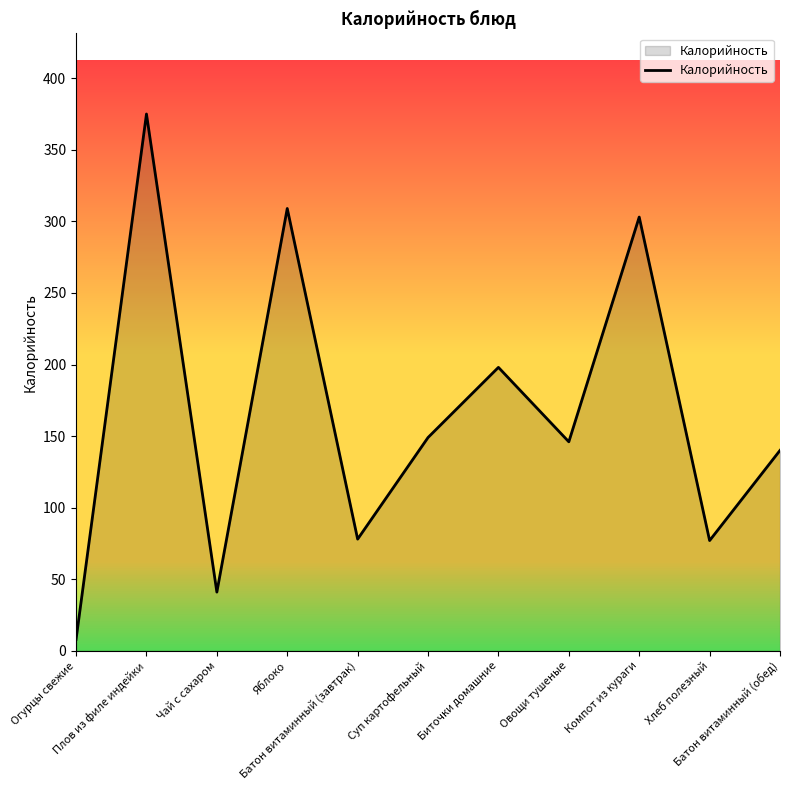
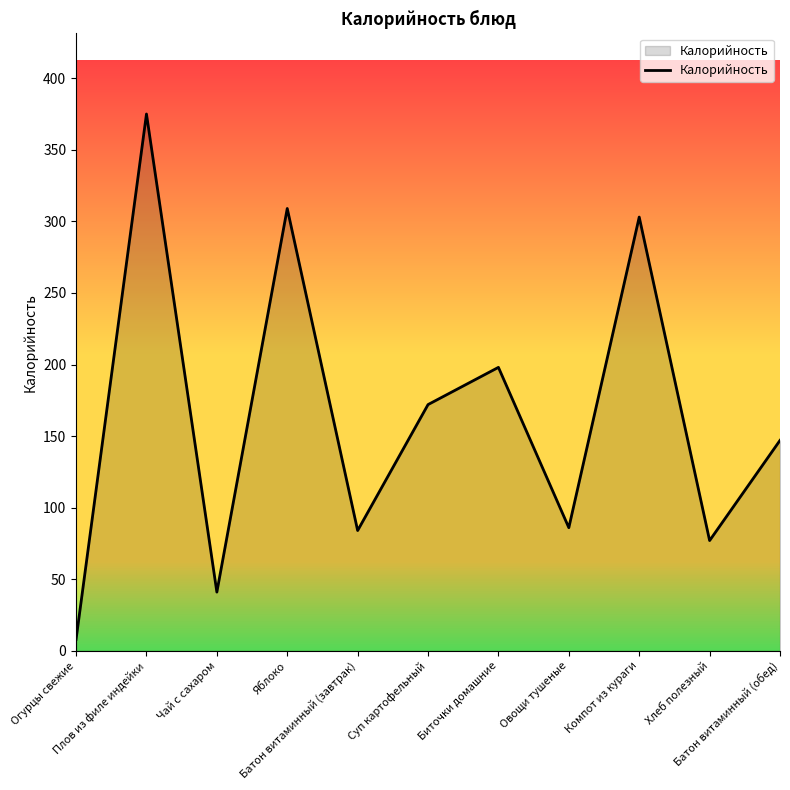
Батон витаминный (завтрак): 78 -> 84
Суп картофельный: 149 -> 172
Овощи тушеные: 146 -> 86
Батон витаминный (обед): 140 -> 147
